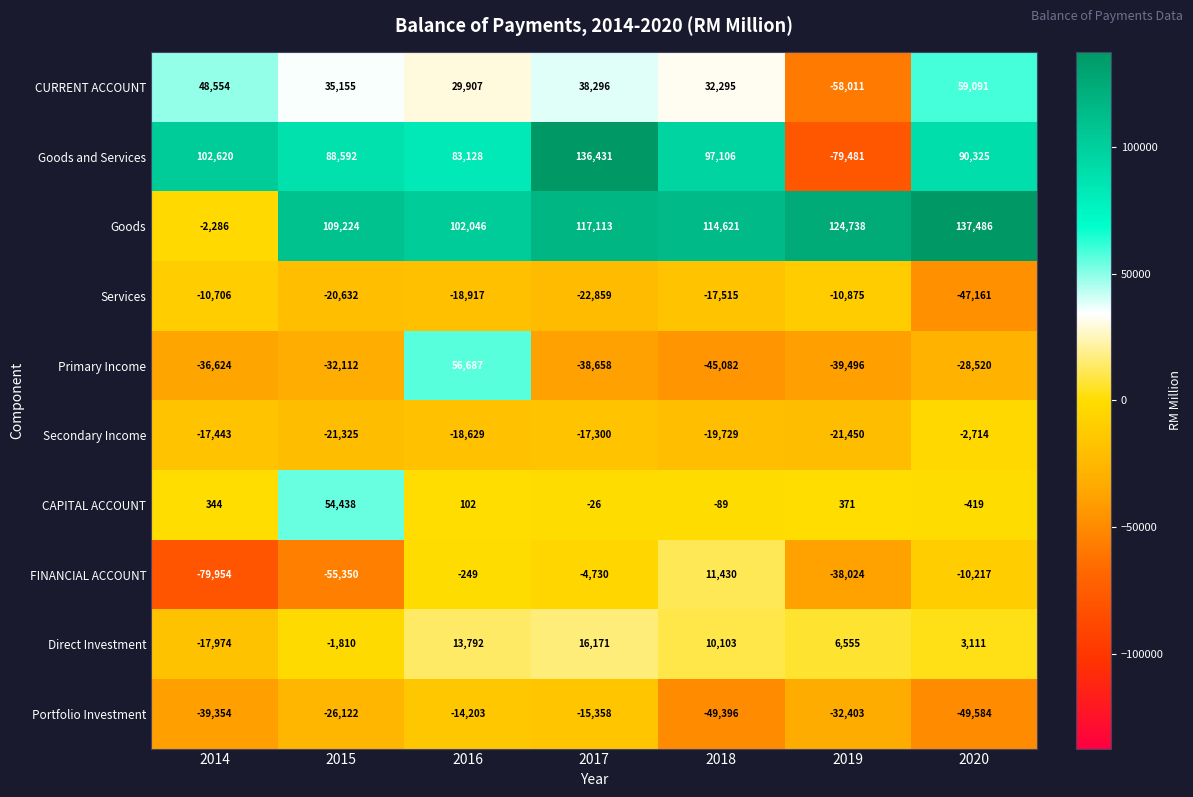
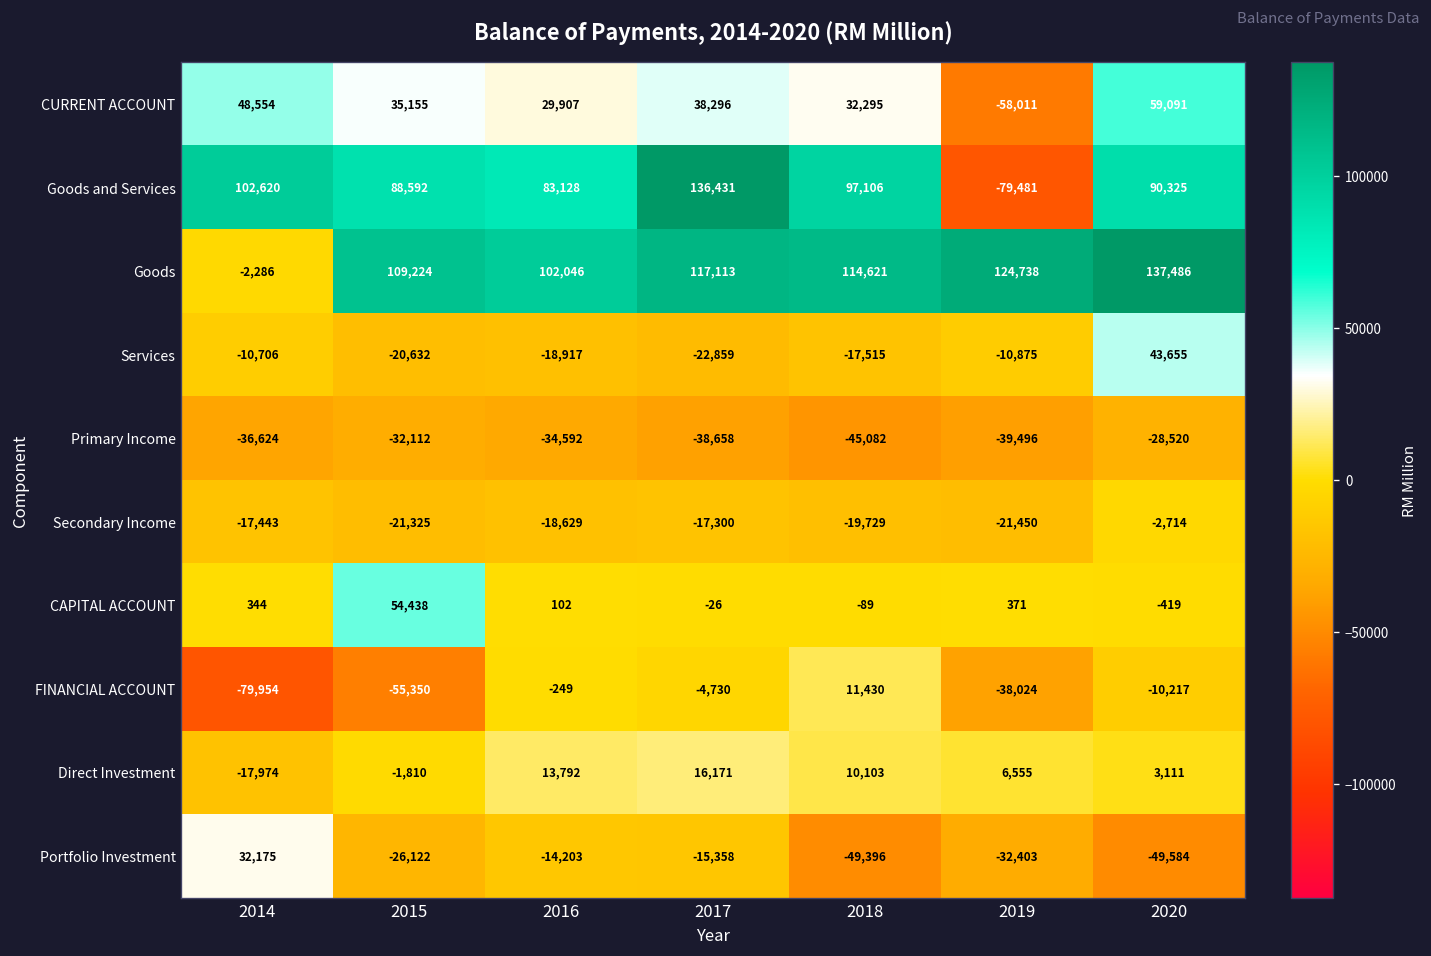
Services, 2020: -47,161 -> 43,655
Primary Income, 2016: 56,687 -> -34,592
Portfolio Investment, 2014: -39,354 -> 32,175
